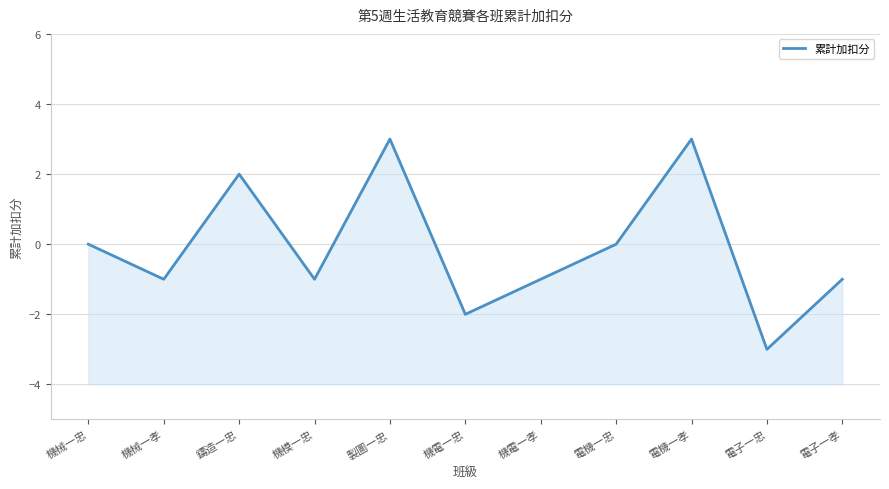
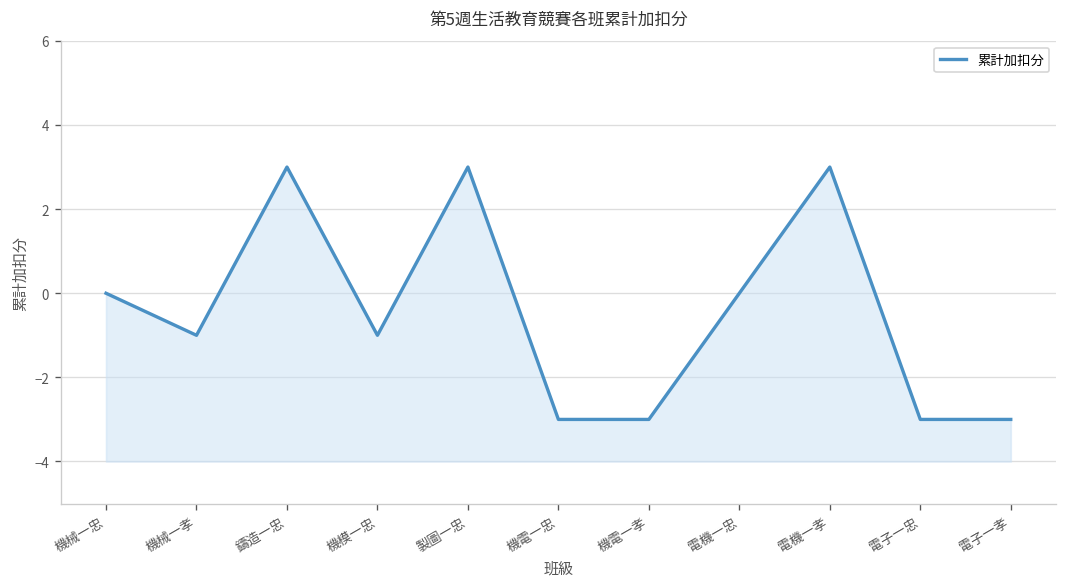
鑄造一忠: 2 -> 3
機電一忠: -2 -> -3
機電一孝: -1 -> -3
電子一孝: -1 -> -3
